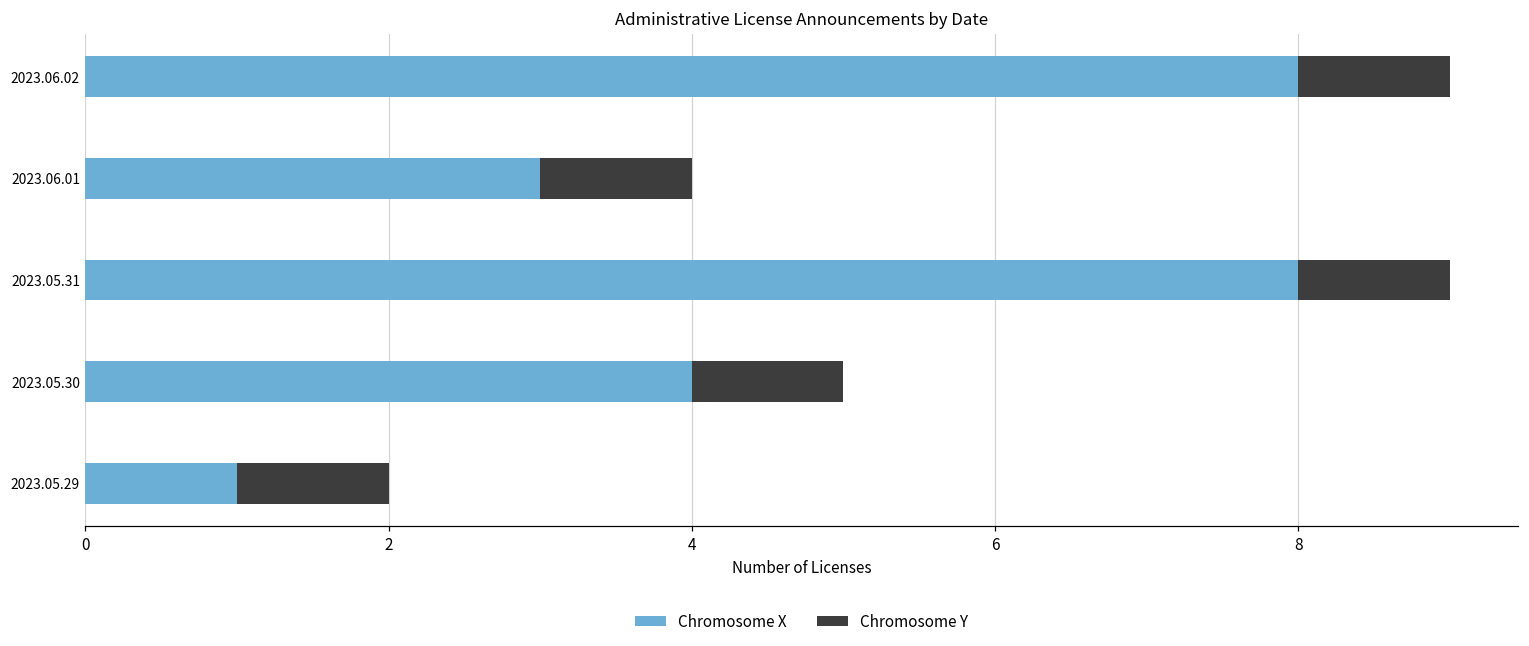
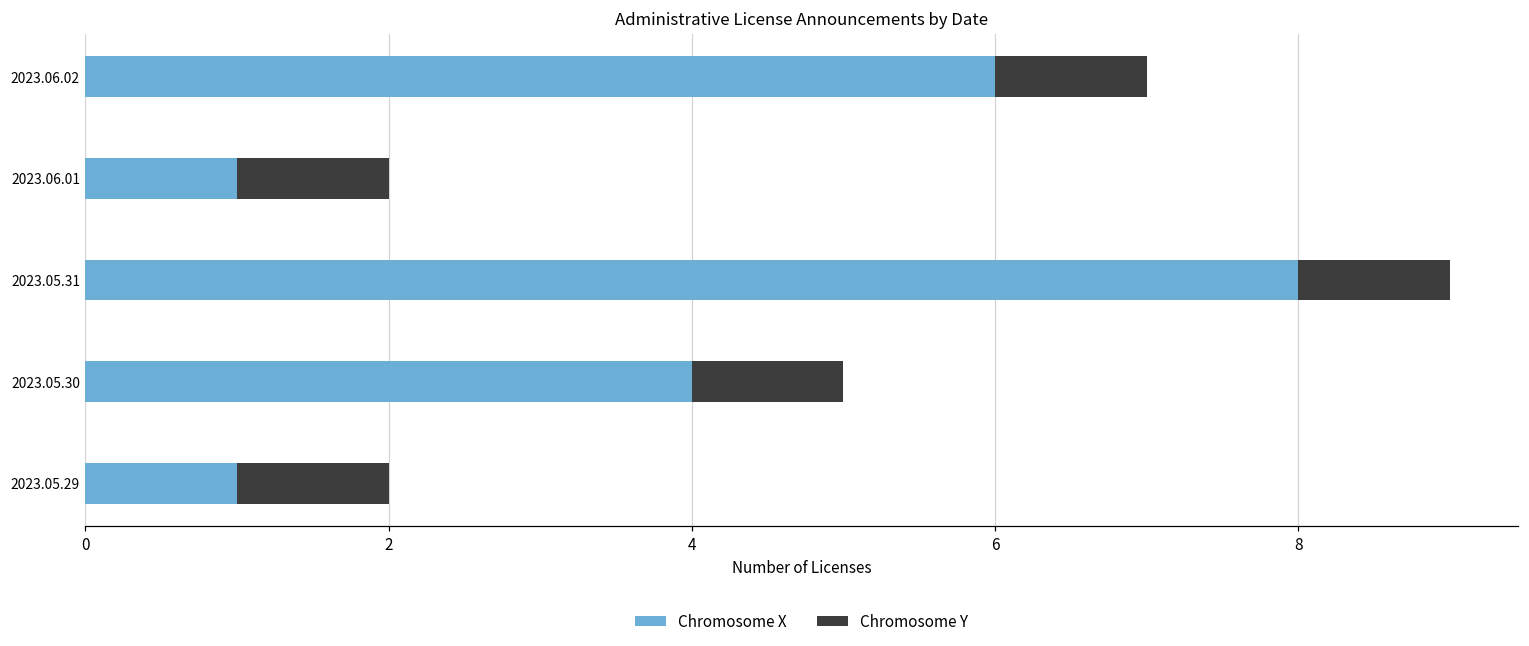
Chromosome X, 2023.06.02: 8 -> 6
Chromosome X, 2023.06.01: 3 -> 1
